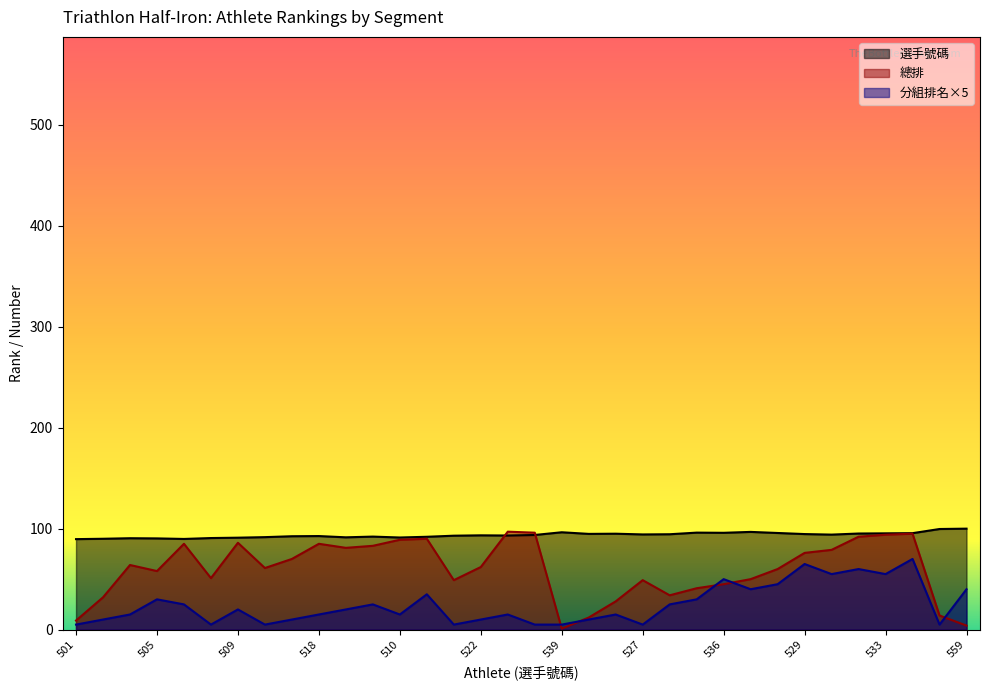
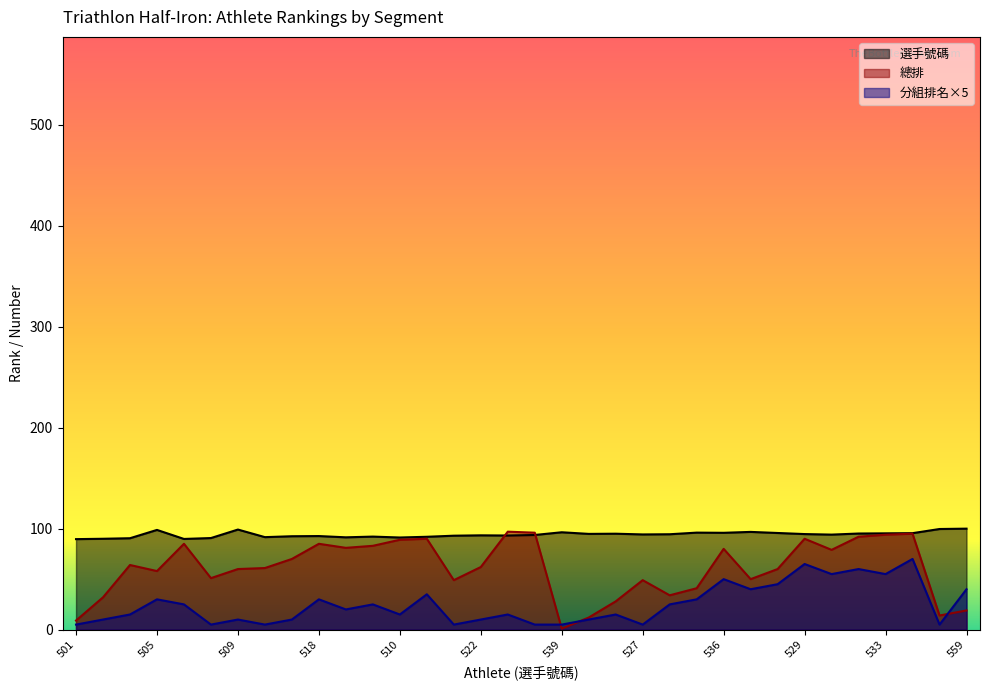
選手號碼, 505: 90 -> 99
選手號碼, 509: 91 -> 99
總排, 509: 86 -> 60
分組排名×5, 509: 20 -> 10
分組排名×5, 518: 15 -> 30
總排, 536: 45 -> 80
總排, 529: 76 -> 90
總排, 559: 4 -> 19
